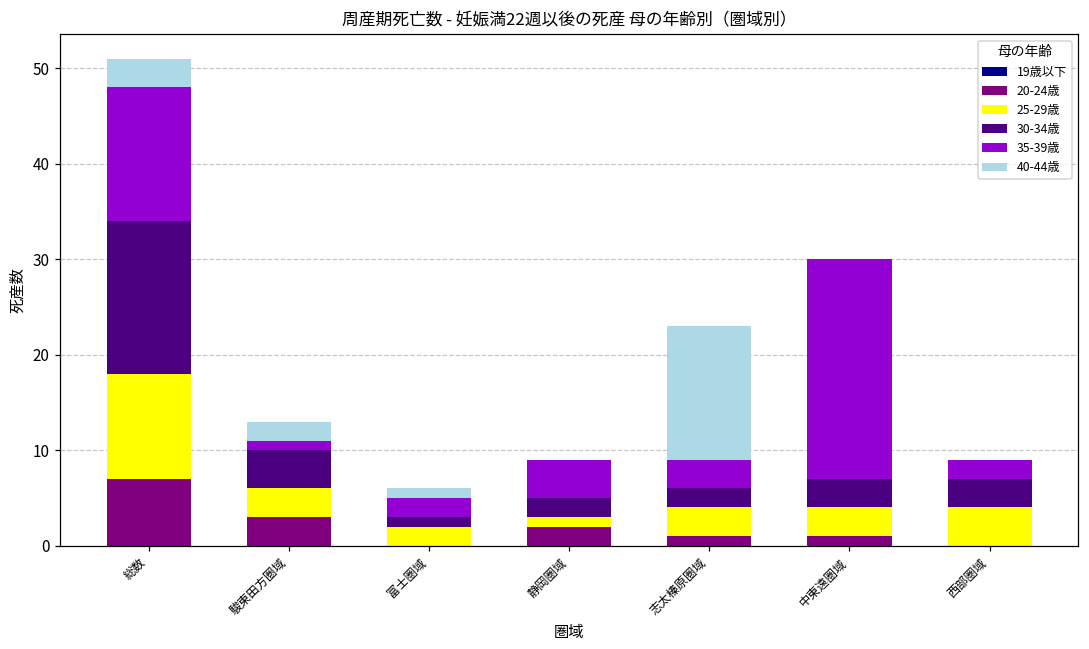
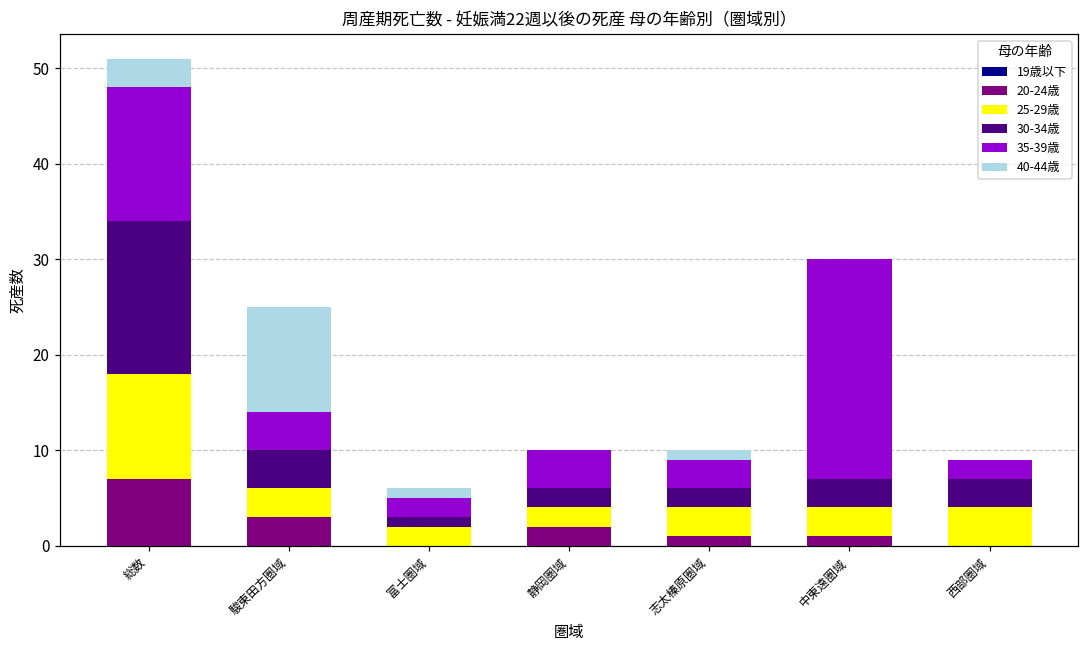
35-39歳, 駿東田方圏域: 1 -> 4
40-44歳, 駿東田方圏域: 2 -> 11
25-29歳, 静岡圏域: 1 -> 2
40-44歳, 志太榛原圏域: 14 -> 1
